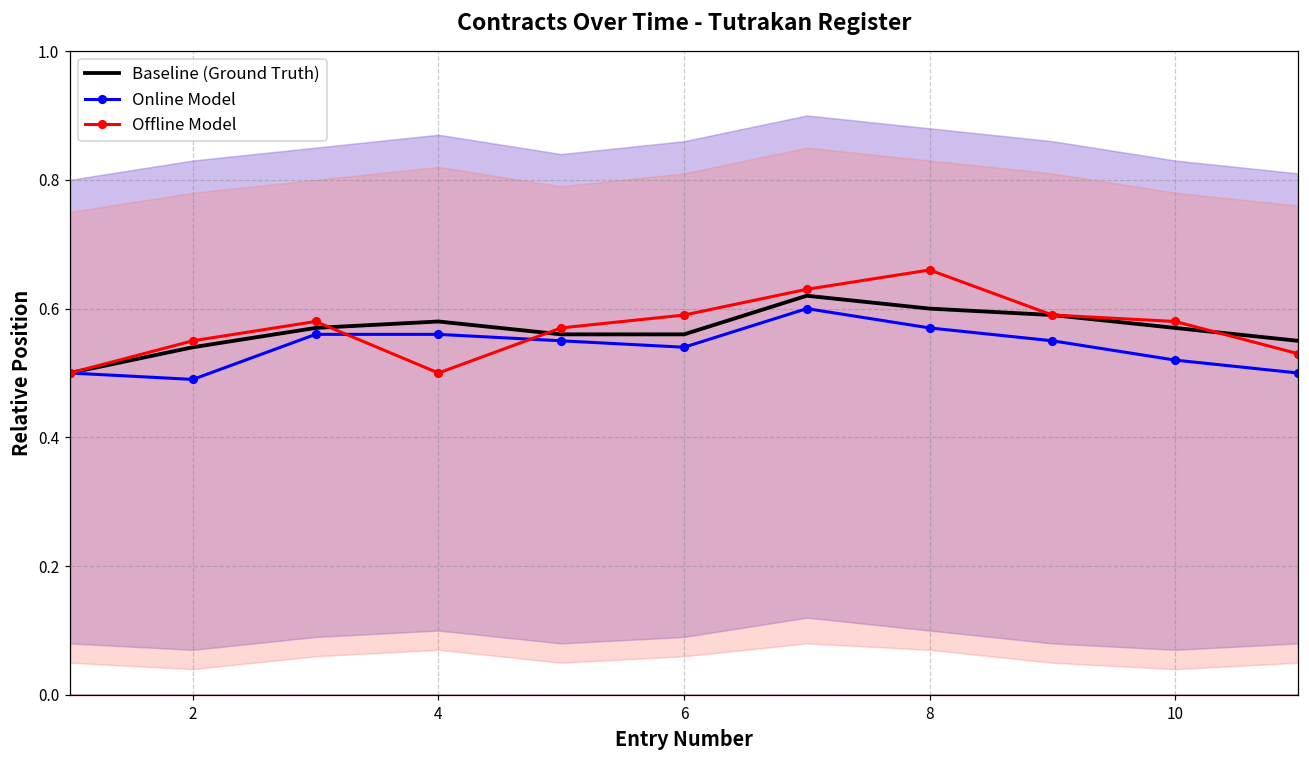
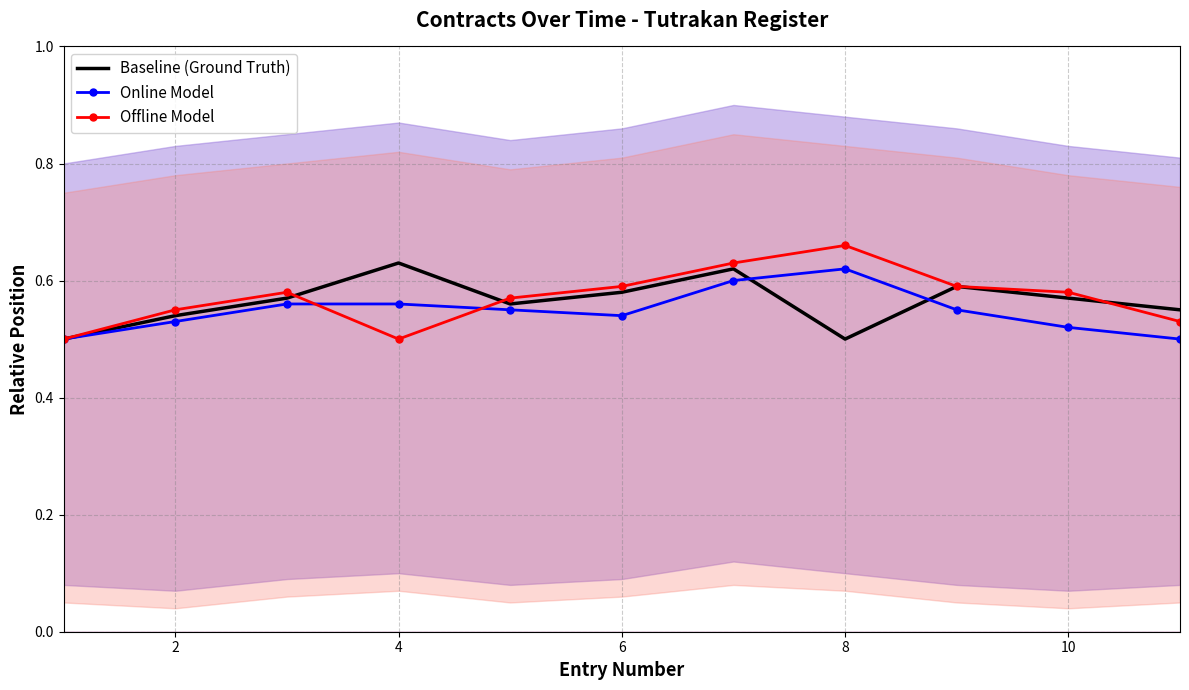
Online Model, 2: 0.49 -> 0.53
Baseline (Ground Truth), 4: 0.58 -> 0.63
Baseline (Ground Truth), 6: 0.56 -> 0.58
Baseline (Ground Truth), 8: 0.6 -> 0.5
Online Model, 8: 0.57 -> 0.62
